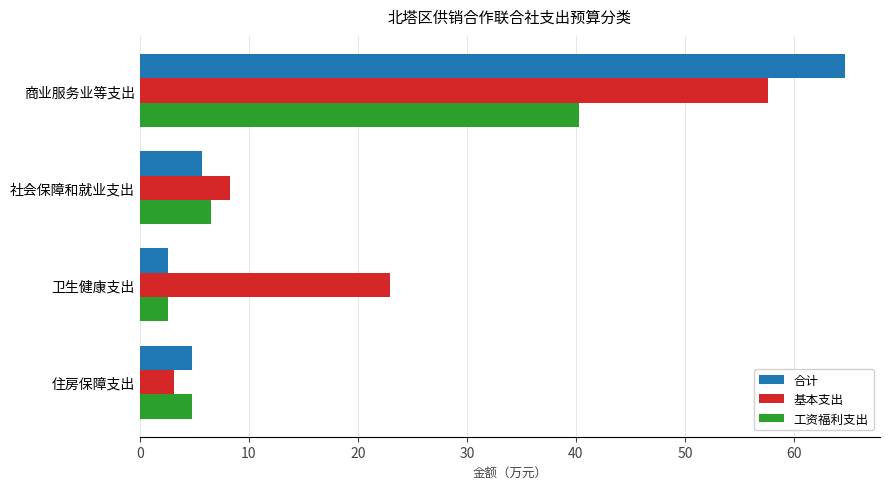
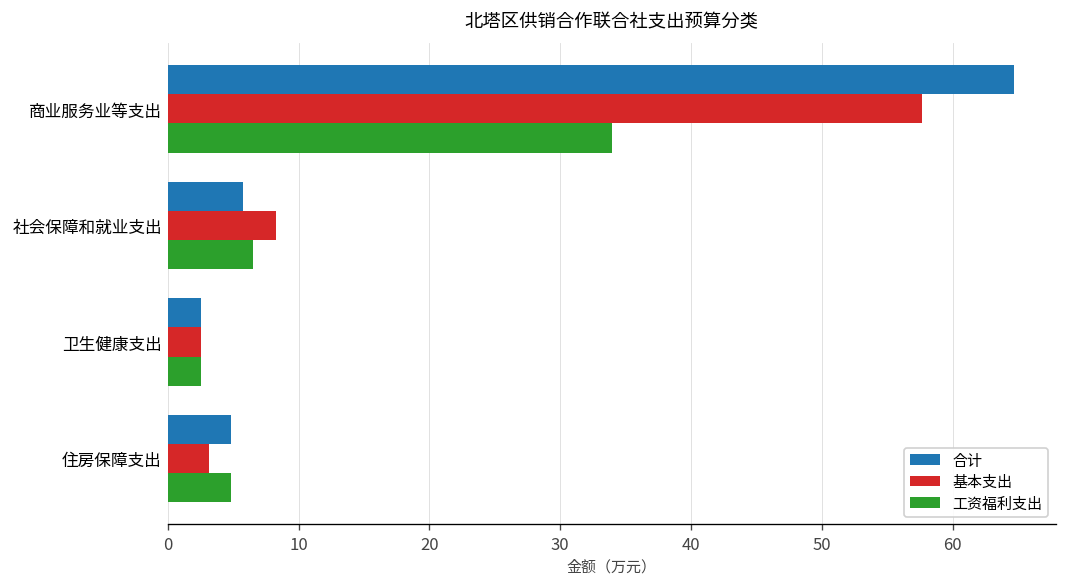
工资福利支出, 商业服务业等支出: 40.3 -> 34.0
基本支出, 卫生健康支出: 22.9 -> 2.6
